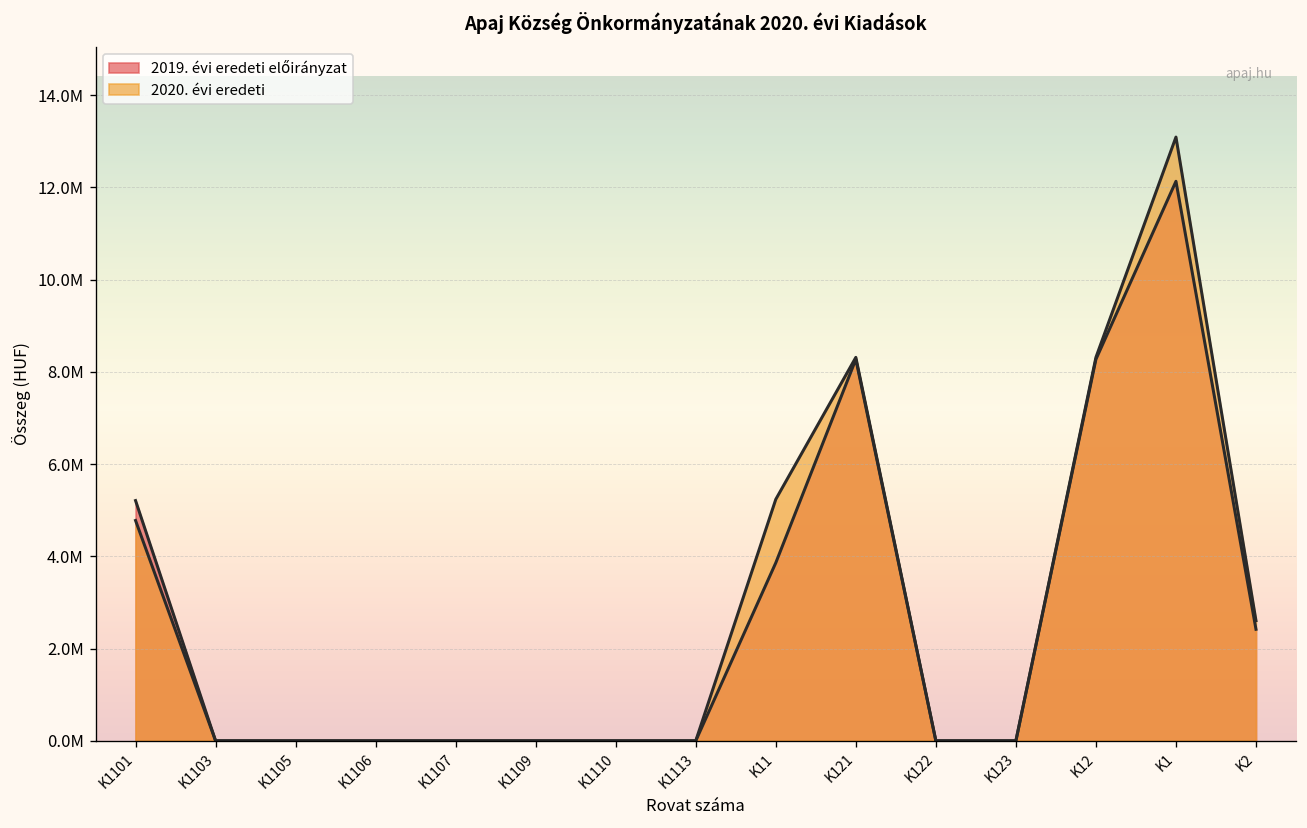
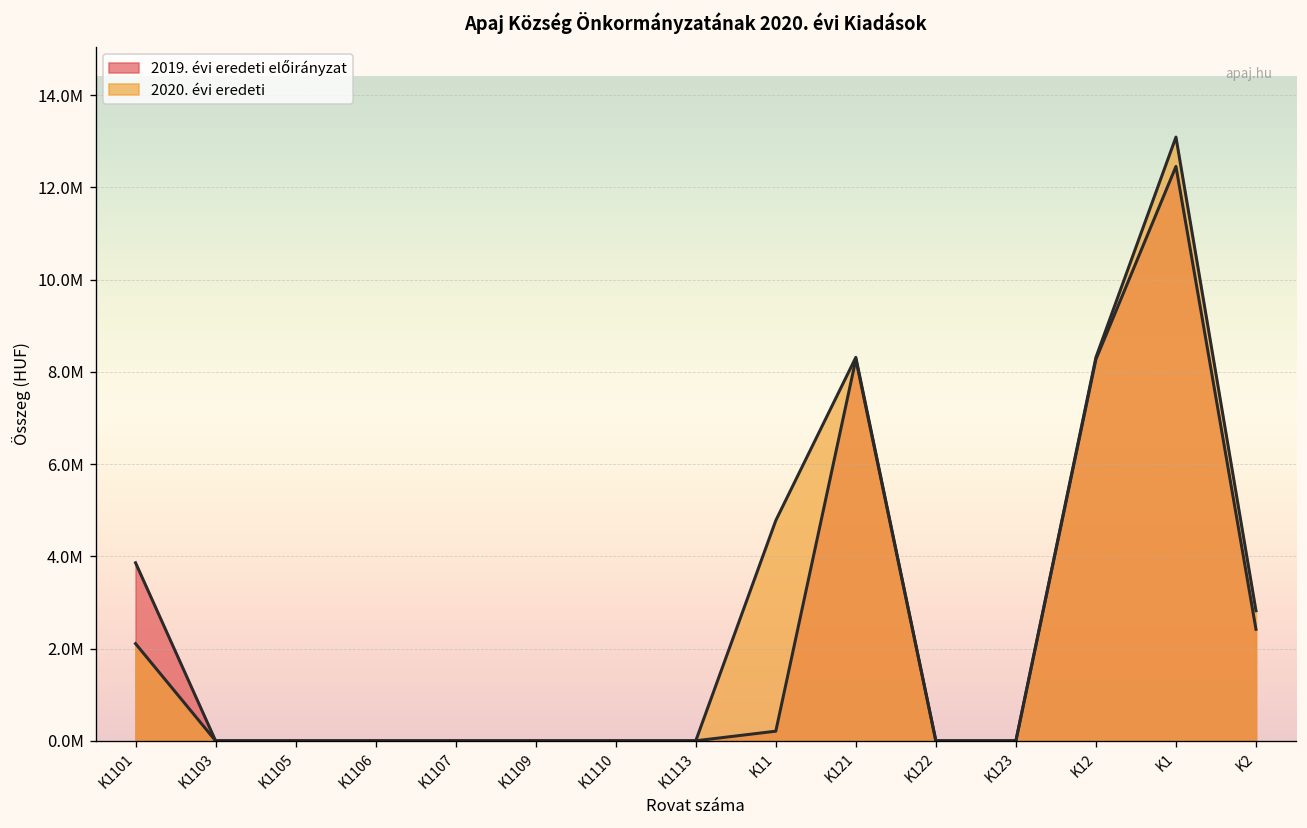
2019. évi eredeti előirányzat, K1101: 5200000 -> 3900000
2020. évi eredeti, K1101: 4800000 -> 2100000
2019. évi eredeti előirányzat, K11: 3900000 -> 200000
2020. évi eredeti, K11: 5200000 -> 4800000
2019. évi eredeti előirányzat, K1: 12100000 -> 12500000
2020. évi eredeti, K2: 2600000 -> 2800000
